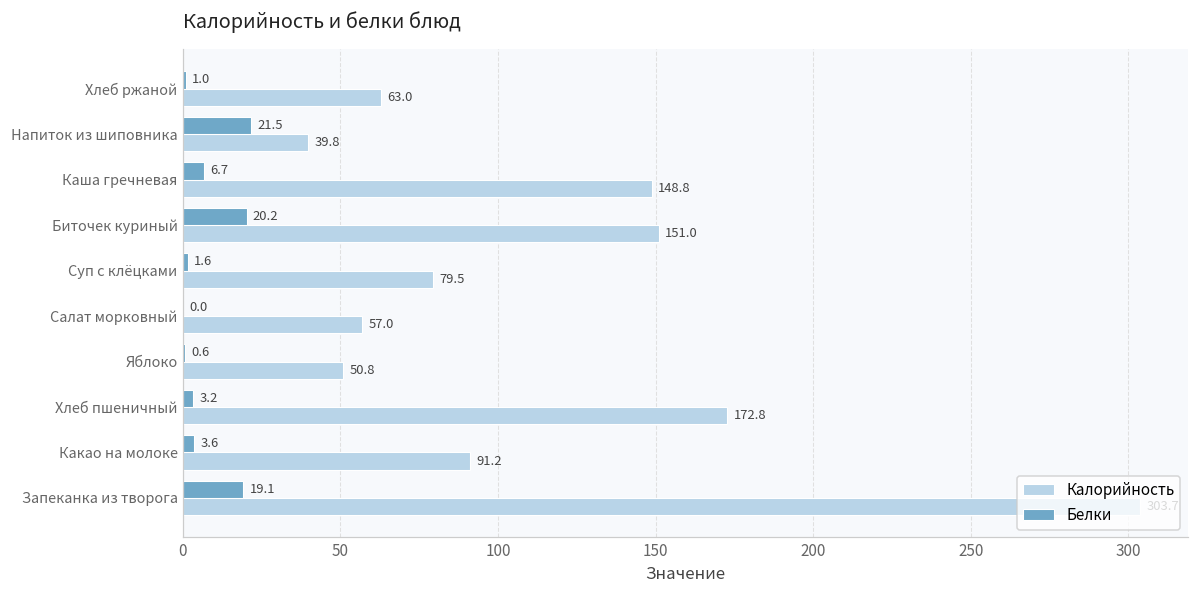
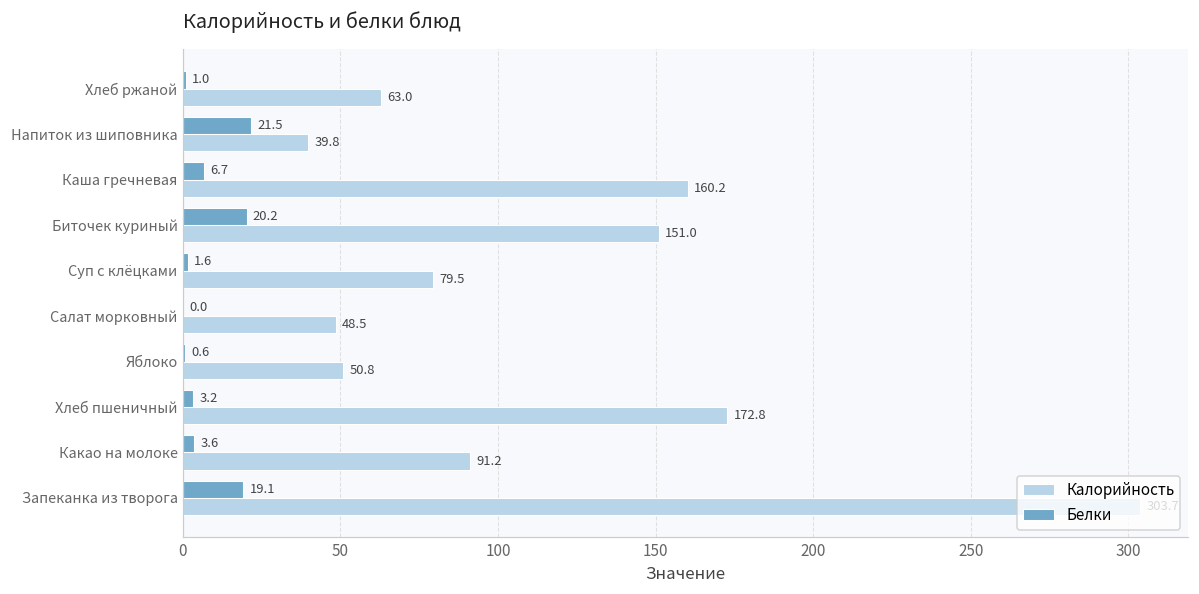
Калорийность, Каша гречневая: 148.8 -> 160.2
Калорийность, Салат морковный: 57.0 -> 48.5
